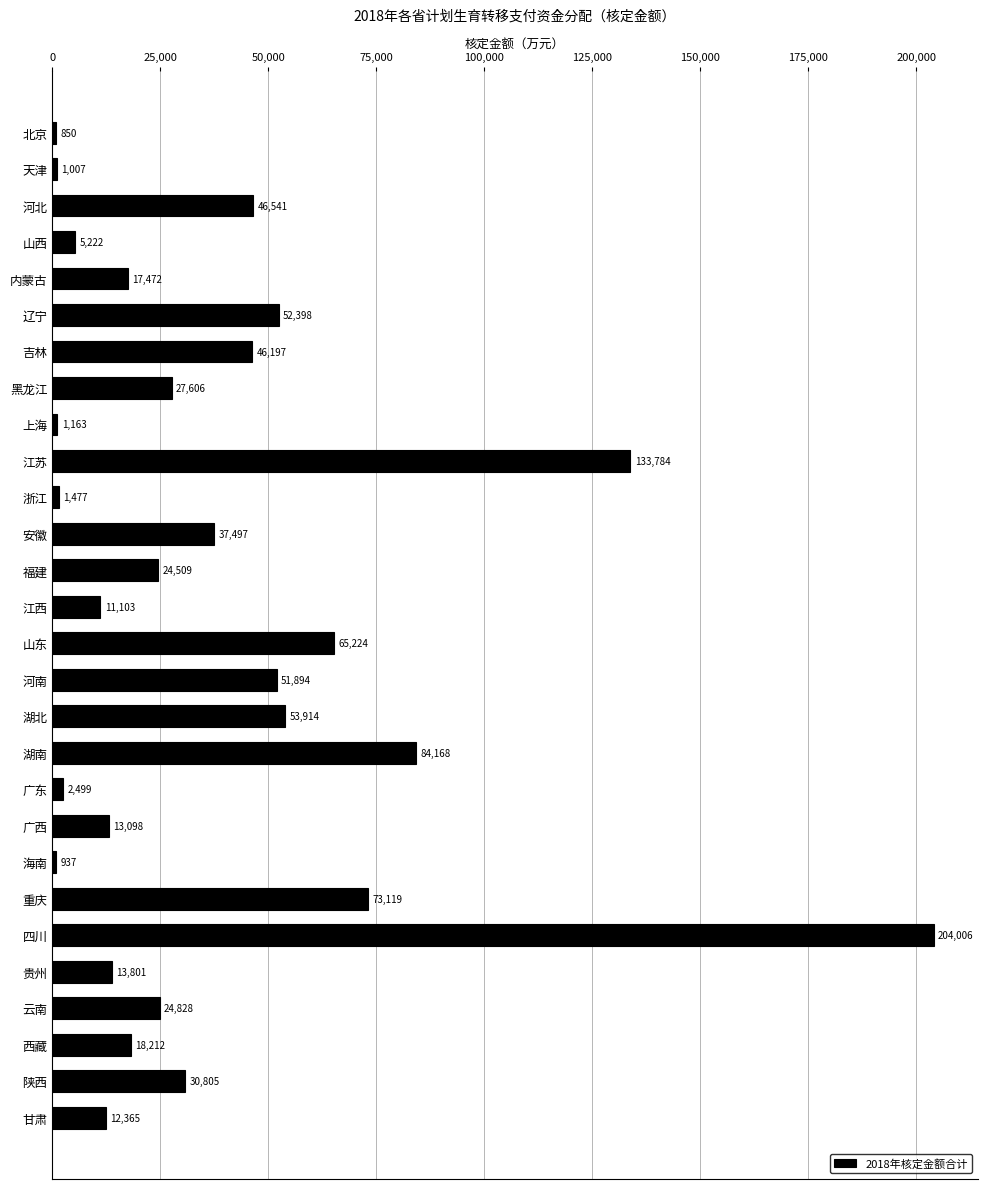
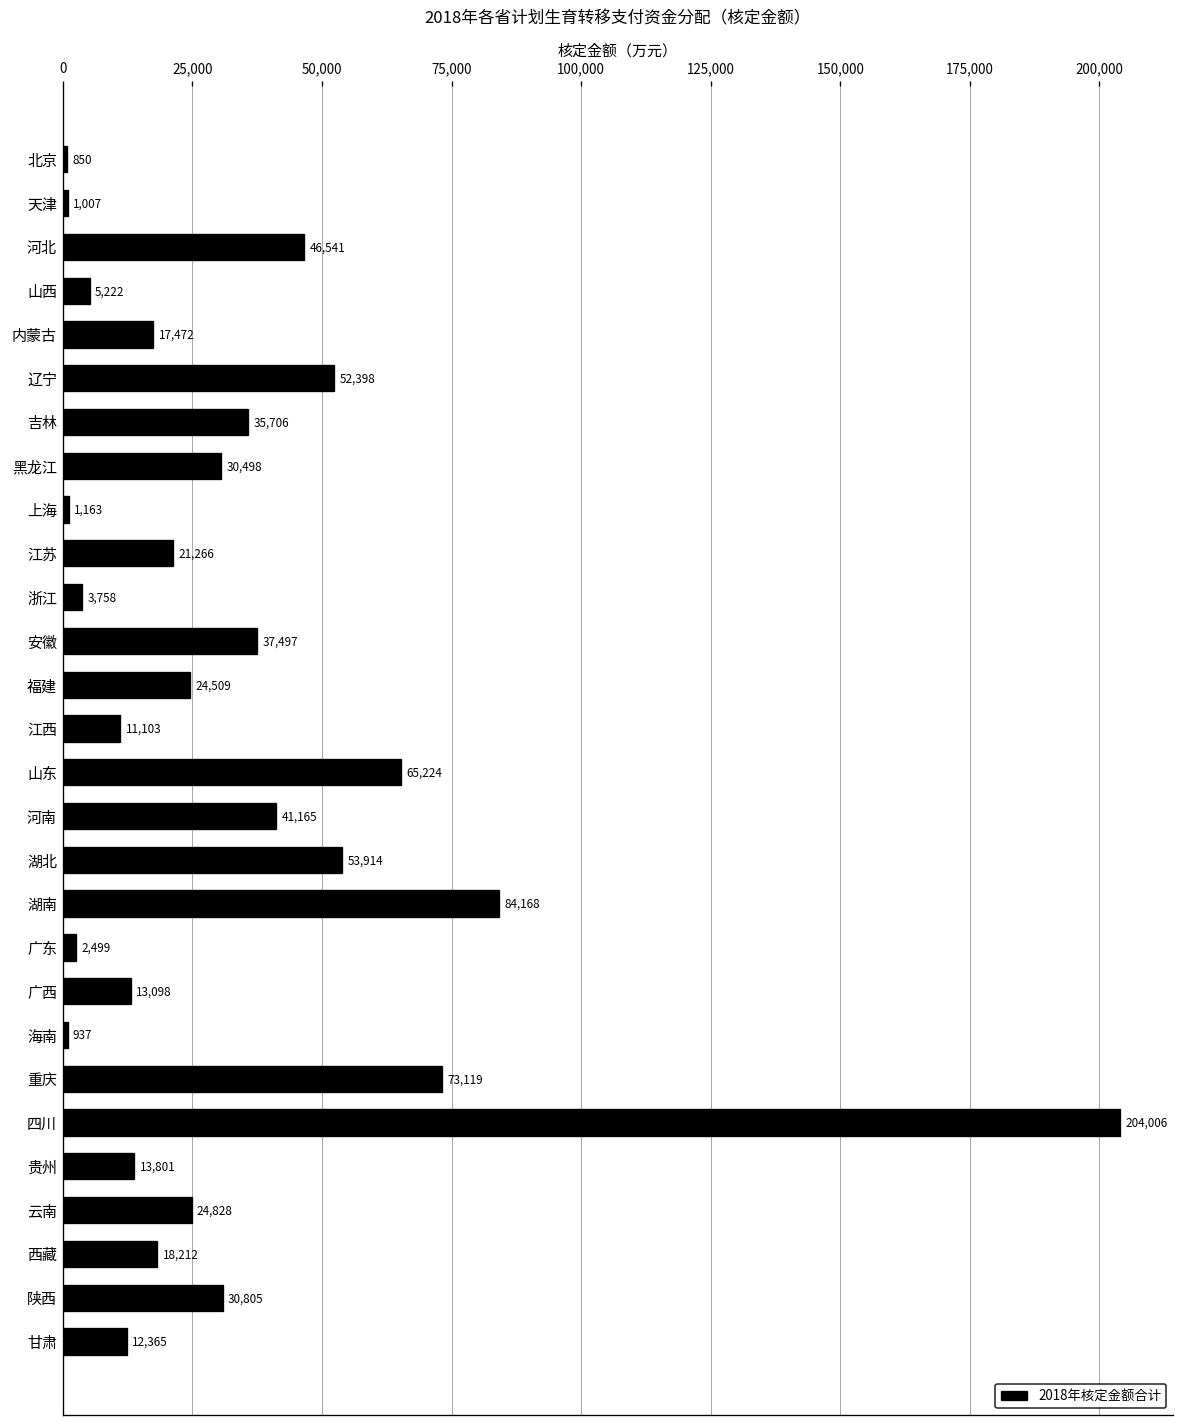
吉林: 46,197 -> 35,706
黑龙江: 27,606 -> 30,498
江苏: 133,784 -> 21,266
浙江: 1,477 -> 3,758
河南: 51,894 -> 41,165
